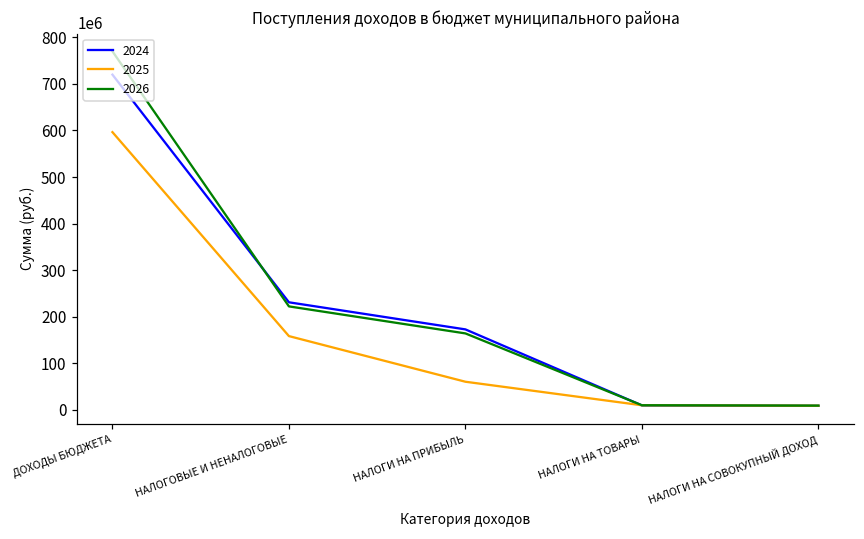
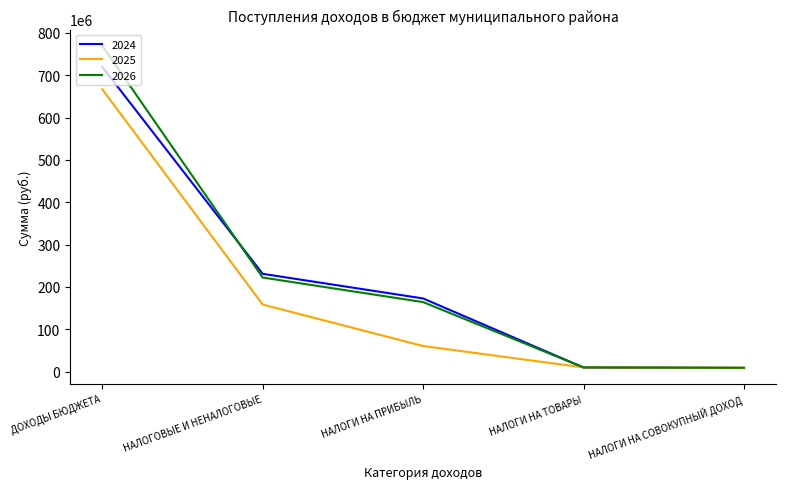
2025, ДОХОДЫ БЮДЖЕТА: 600000000 -> 670000000
